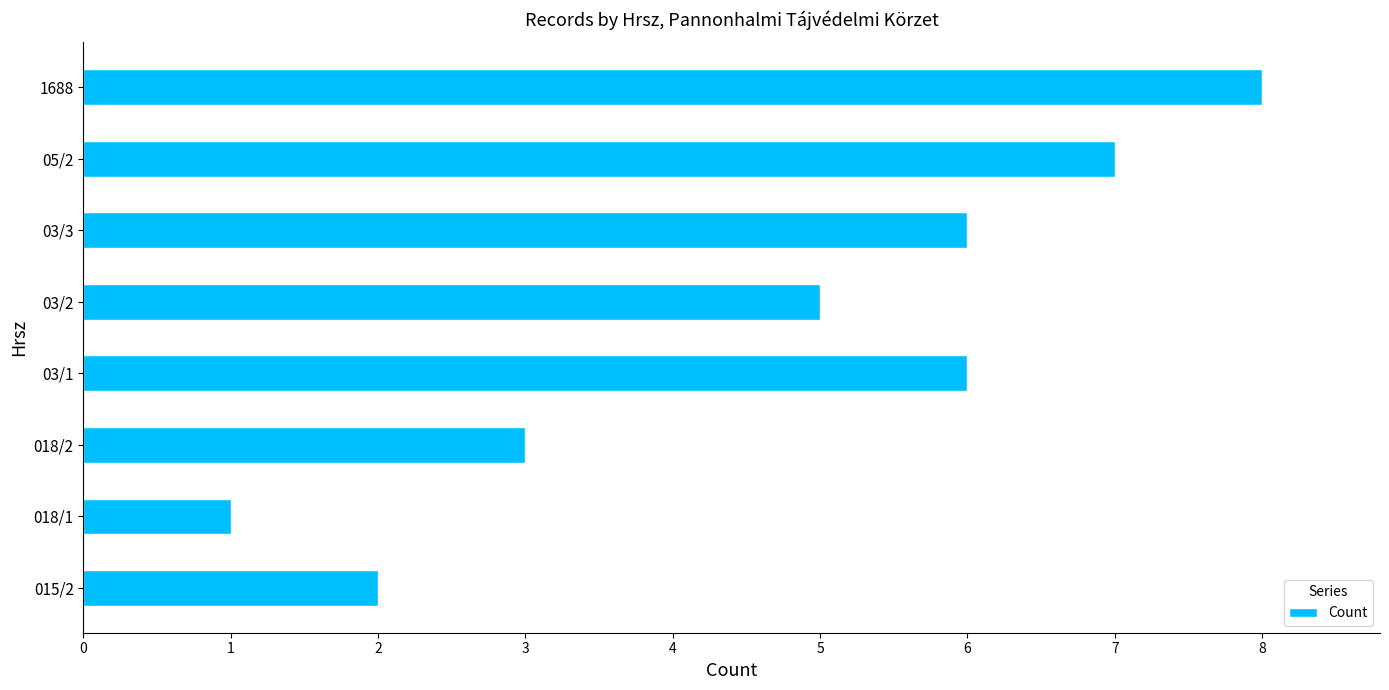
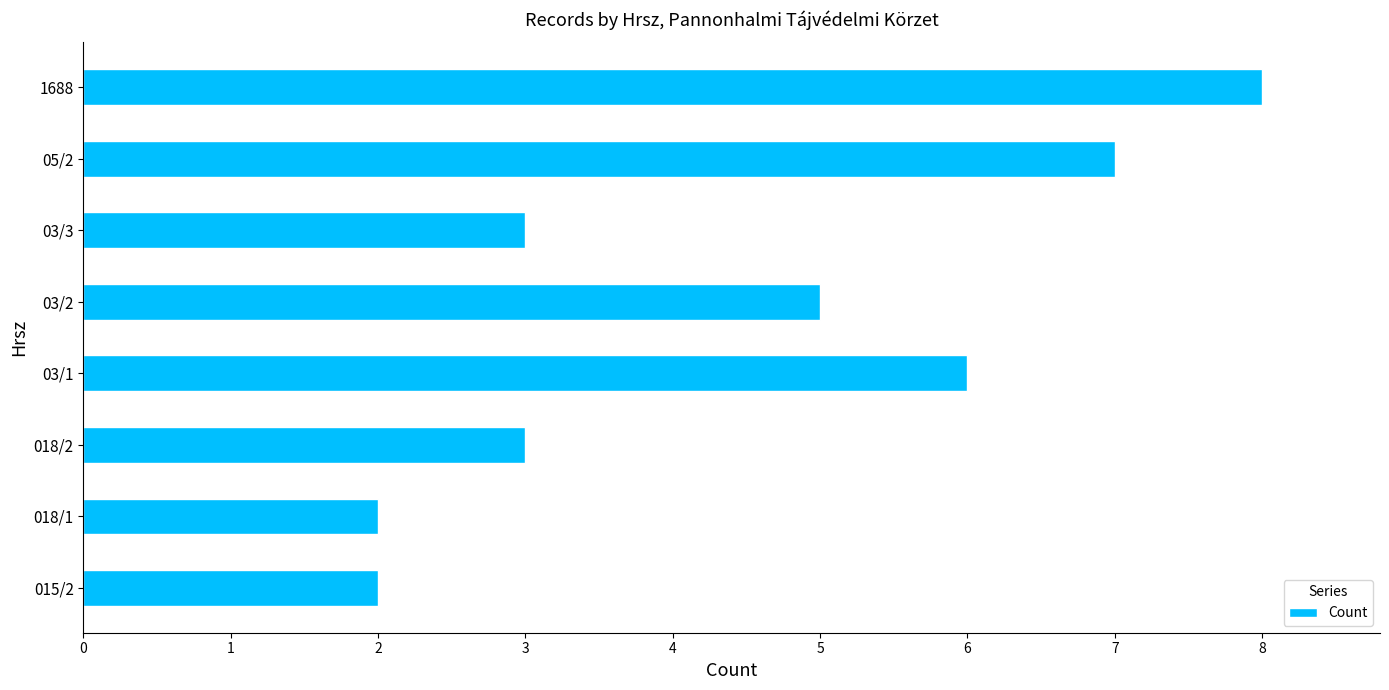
03/3: 6 -> 3
018/1: 1 -> 2
